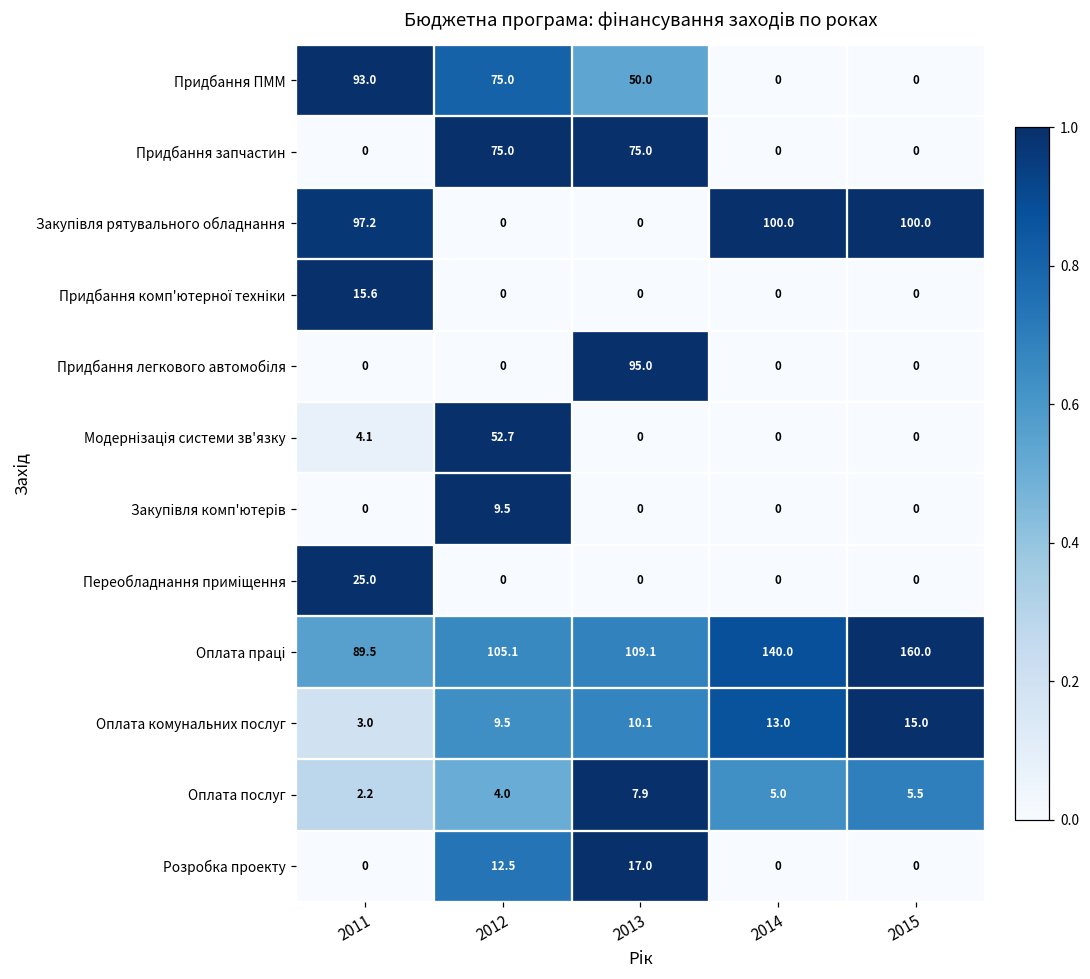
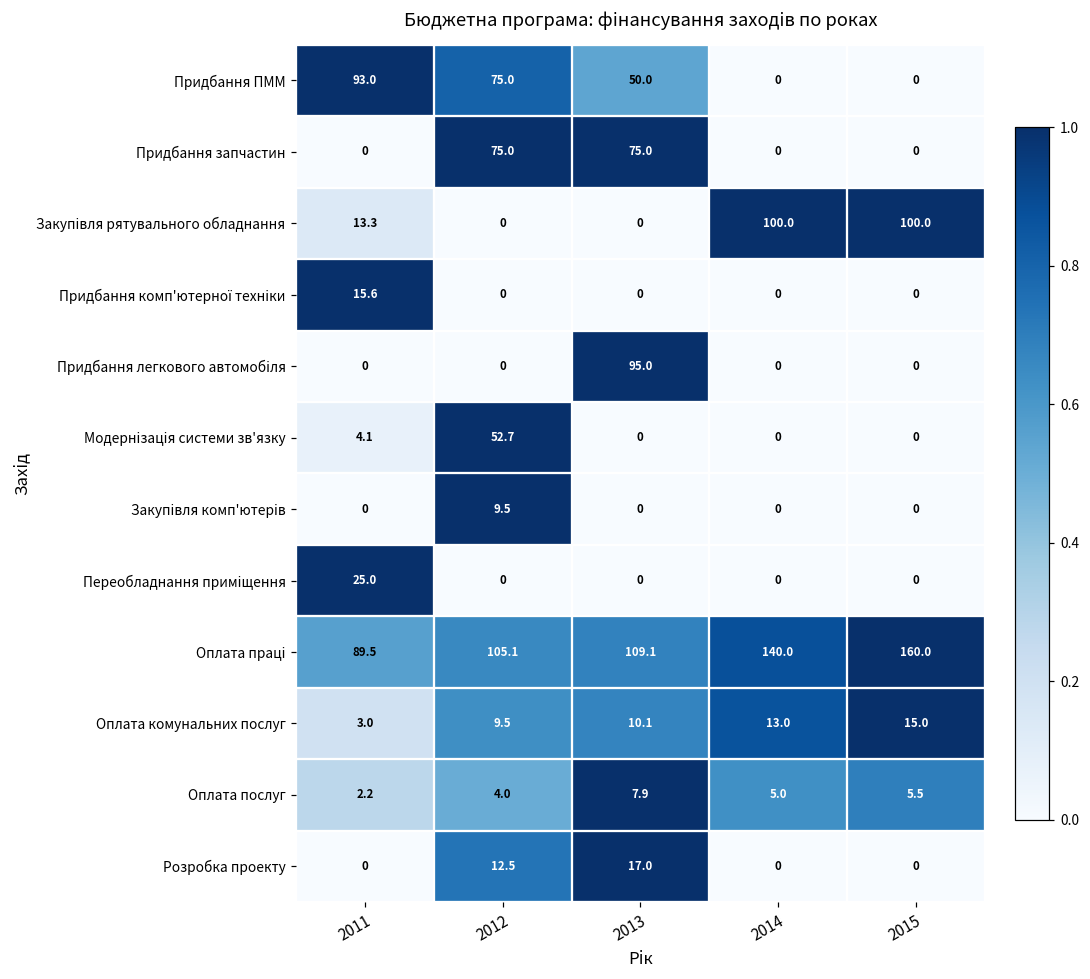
Закупівля рятувального обладнання, 2011: 97.2 -> 13.3
